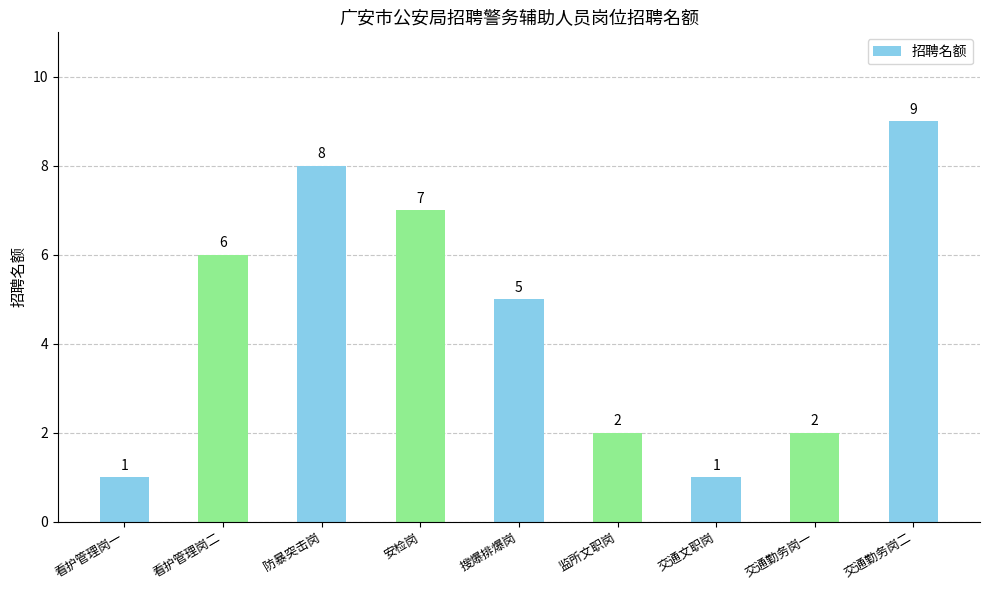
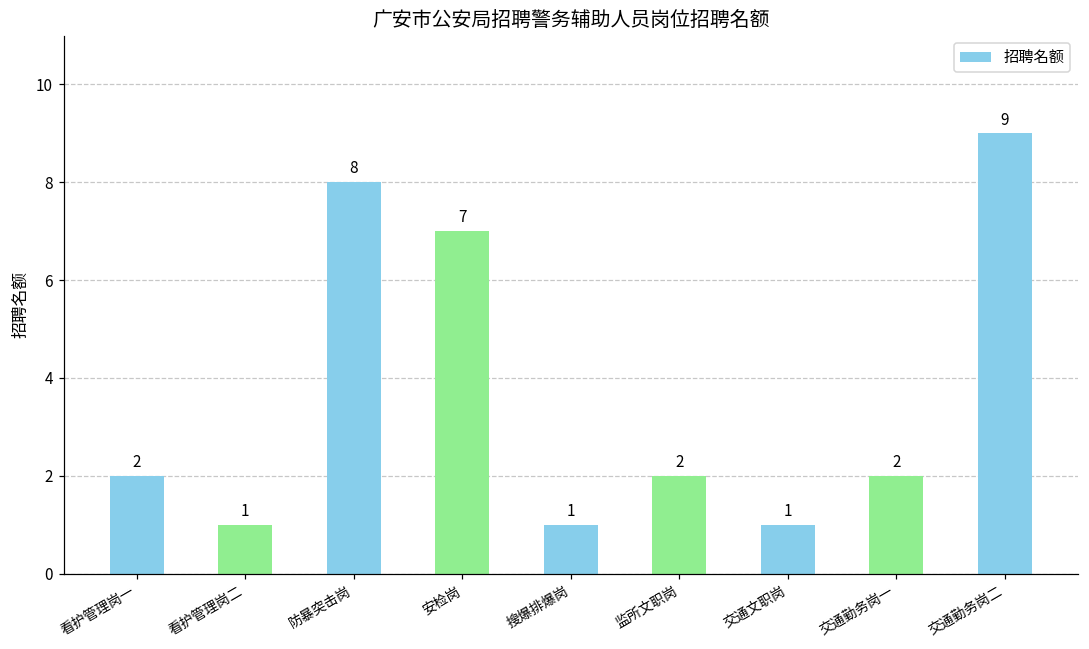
看护管理岗一: 1 -> 2
看护管理岗二: 6 -> 1
搜爆排爆岗: 5 -> 1
